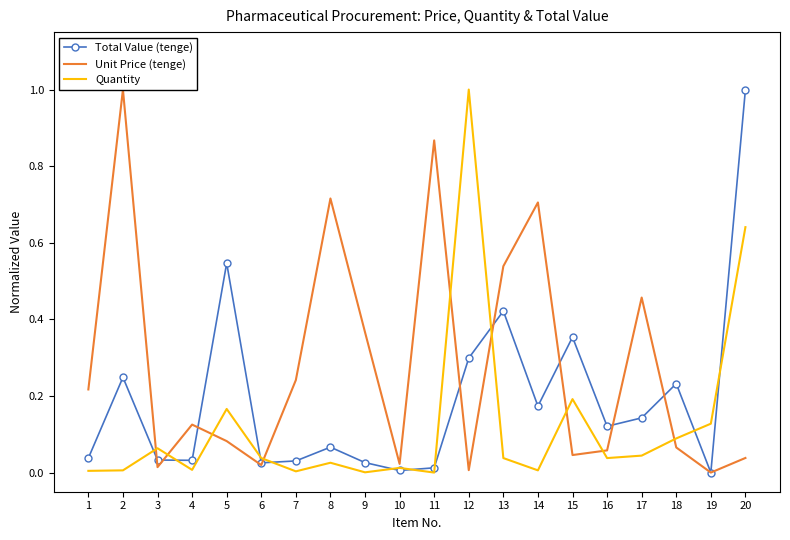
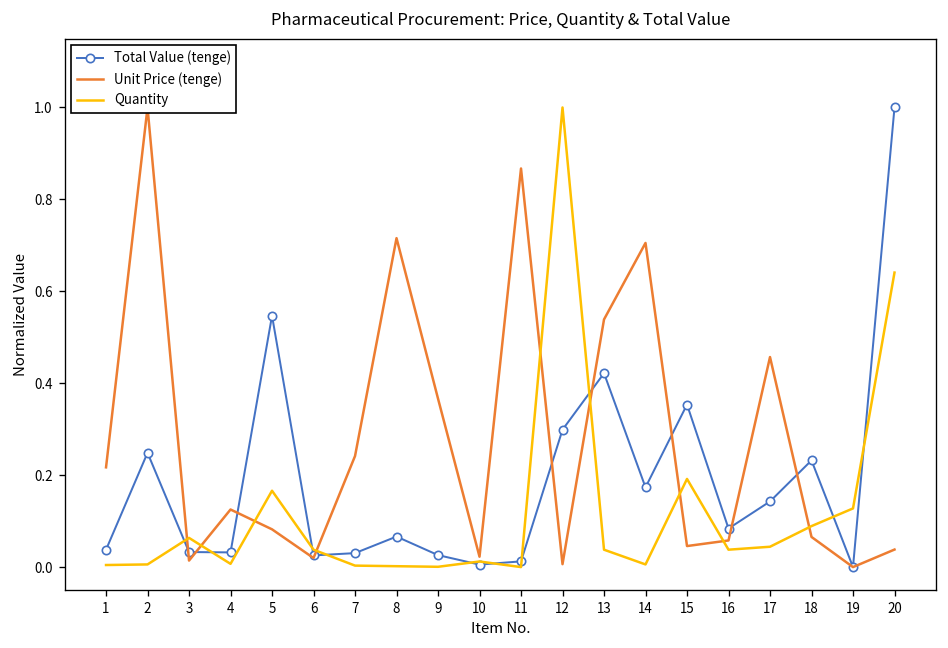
Quantity, 8: 0.03 -> 0.00
Total Value (tenge), 16: 0.12 -> 0.08
